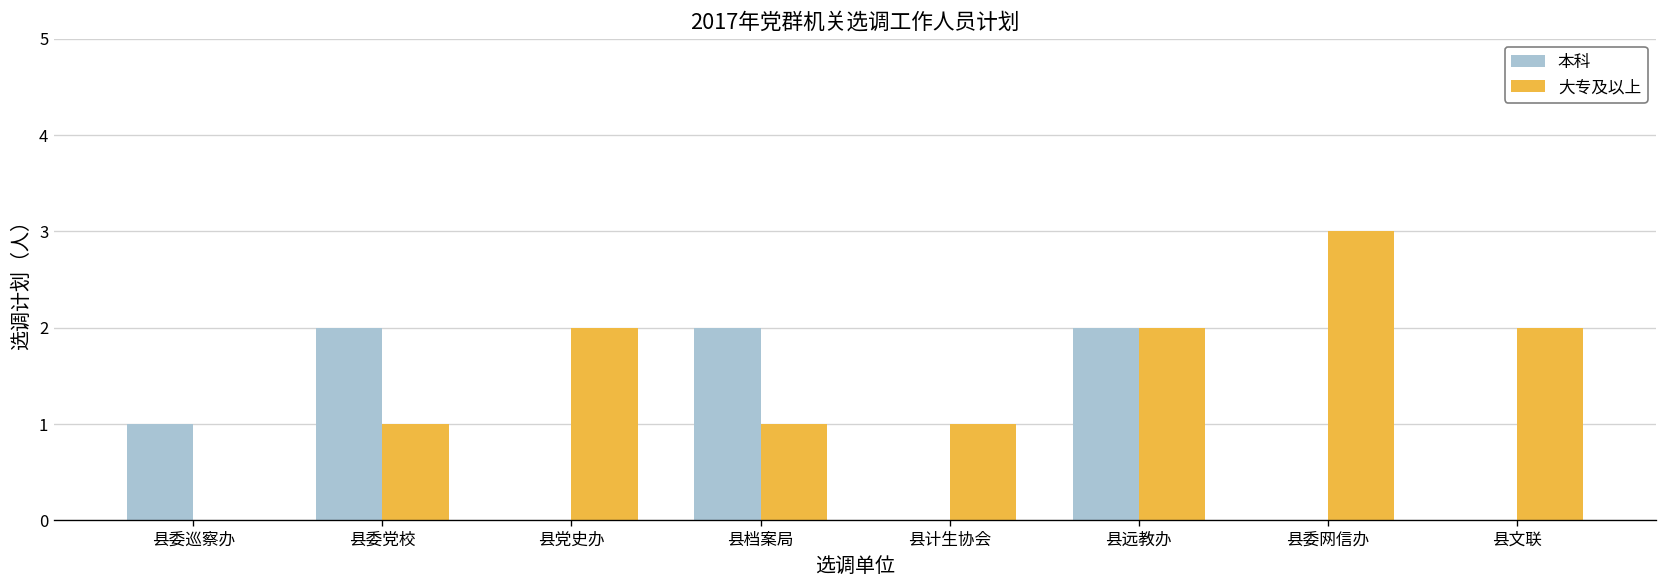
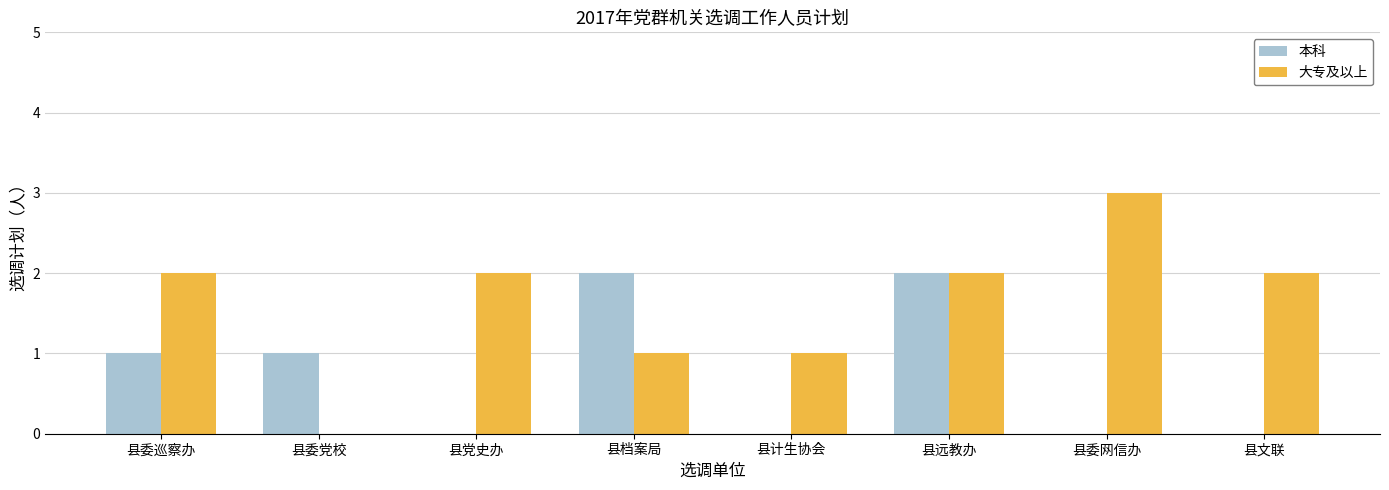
大专及以上, 县委巡察办: 0 -> 2
本科, 县委党校: 2 -> 1
大专及以上, 县委党校: 1 -> 0
